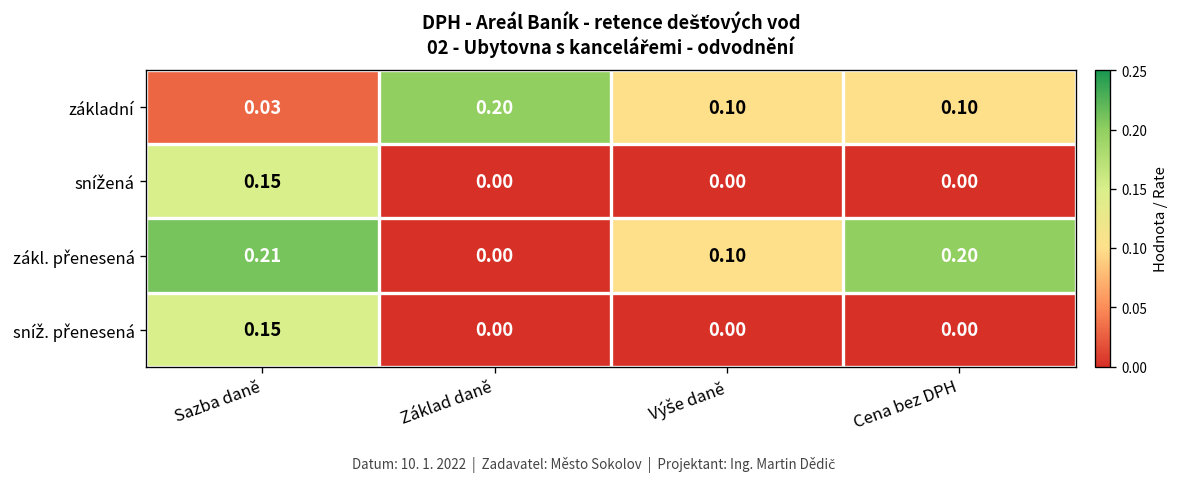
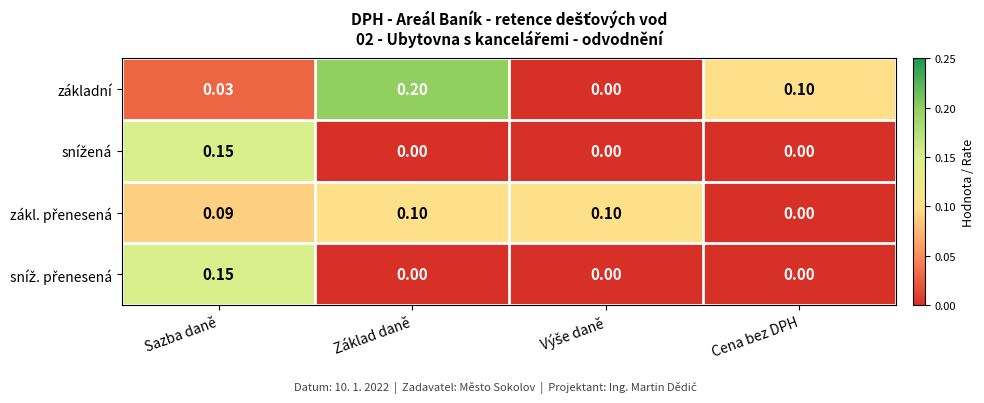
základní, Výše daně: 0.10 -> 0.00
zákl. přenesená, Sazba daně: 0.21 -> 0.09
zákl. přenesená, Základ daně: 0.00 -> 0.10
zákl. přenesená, Cena bez DPH: 0.20 -> 0.00
